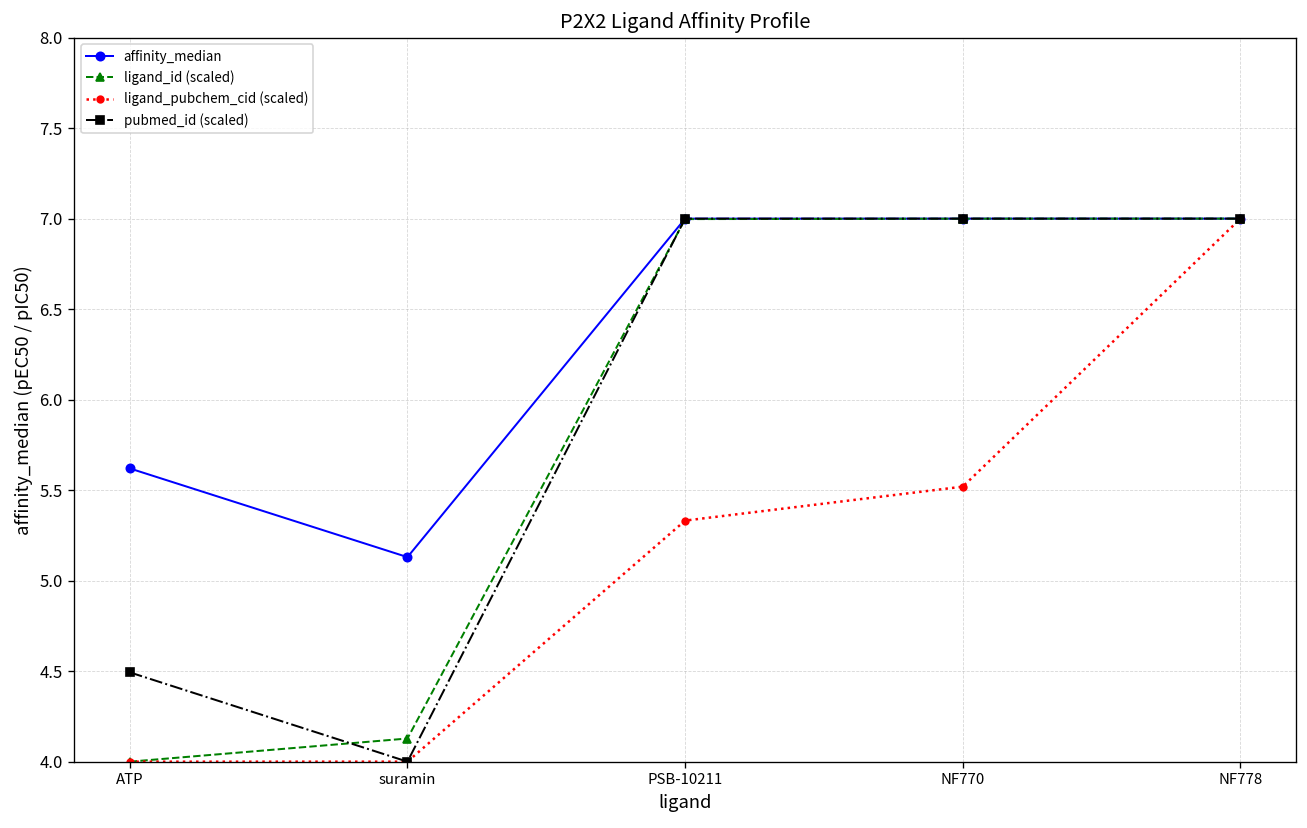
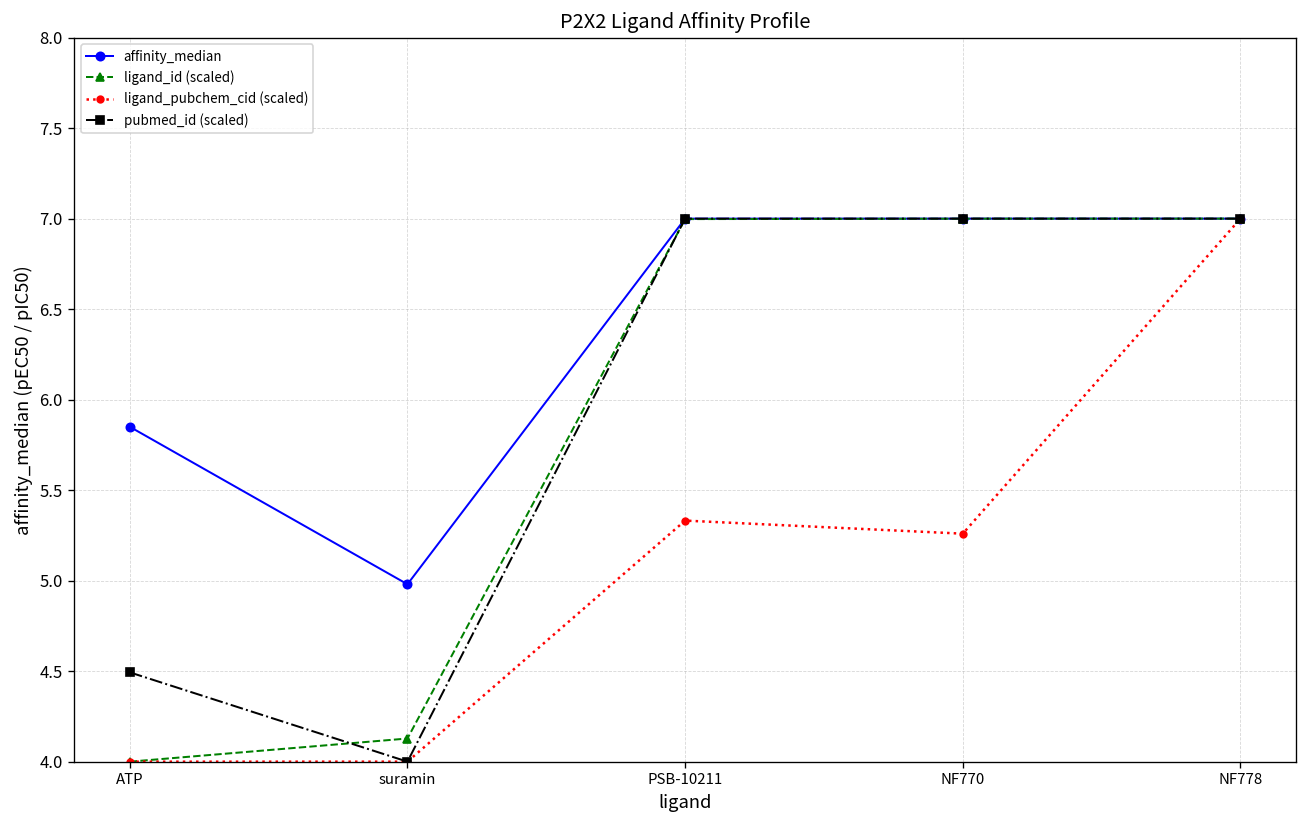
affinity_median, ATP: 5.62 -> 5.85
affinity_median, suramin: 5.13 -> 4.98
ligand_pubchem_cid (scaled), NF770: 5.52 -> 5.26
